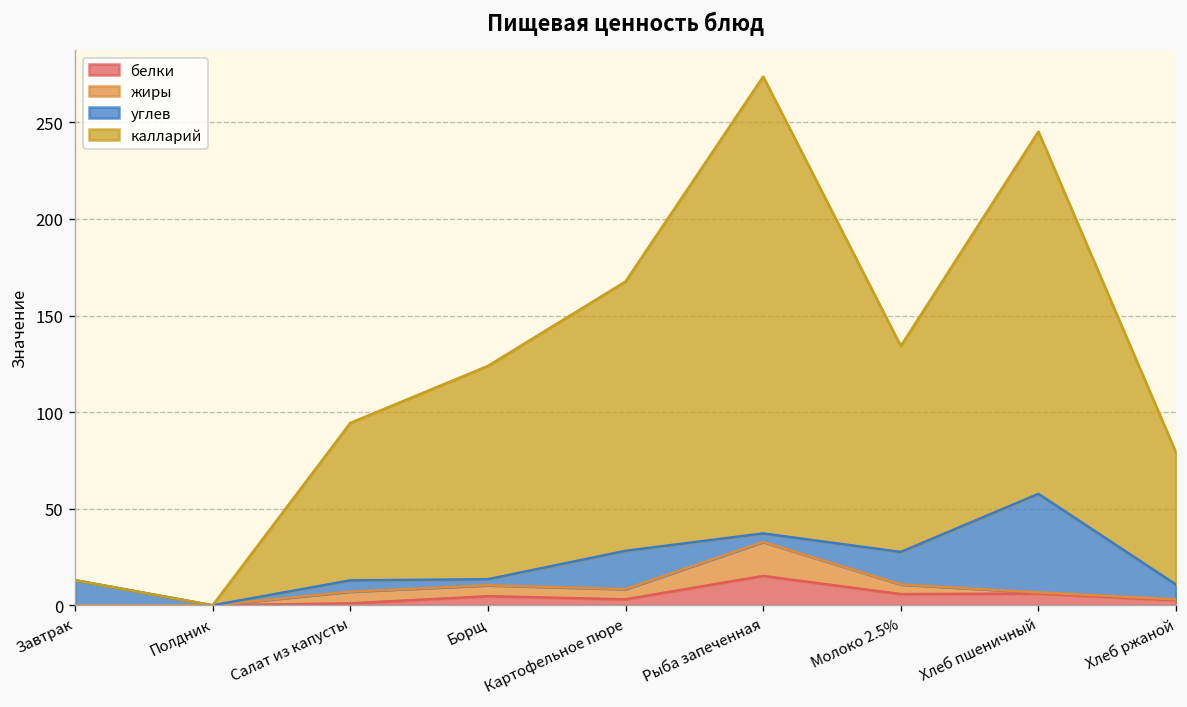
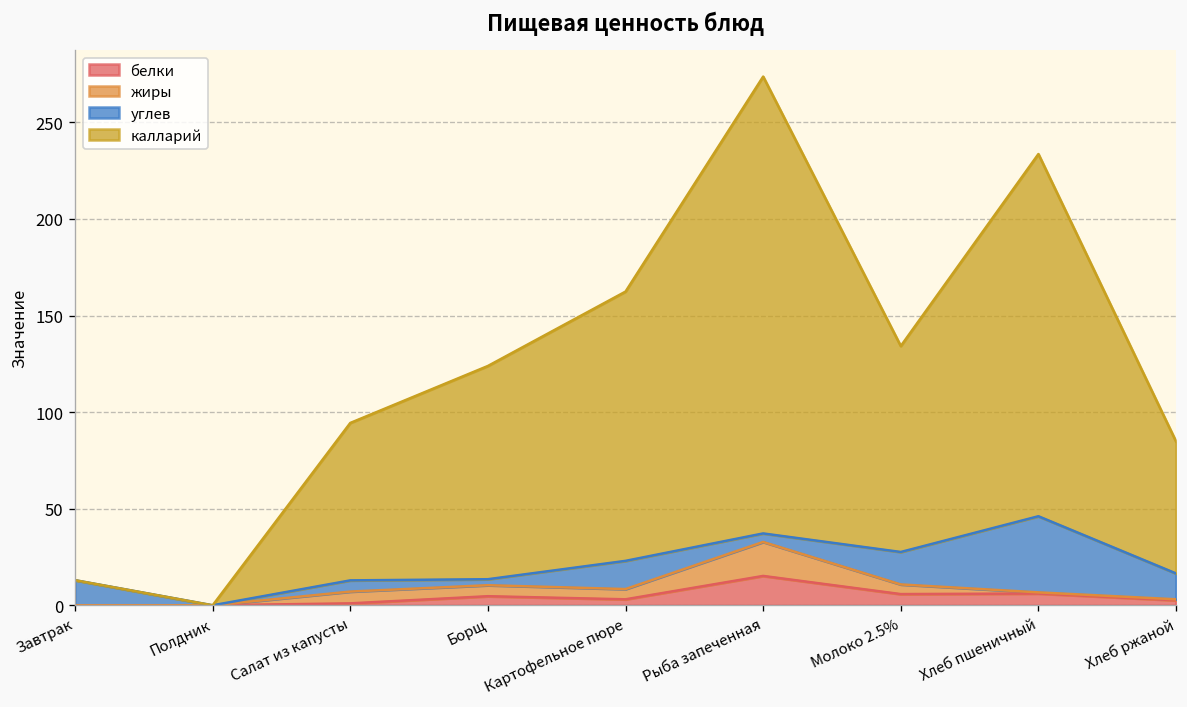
углев, Картофельное пюре: 20 -> 15
углев, Хлеб пшеничный: 51 -> 39
углев, Хлеб ржаной: 8 -> 13
